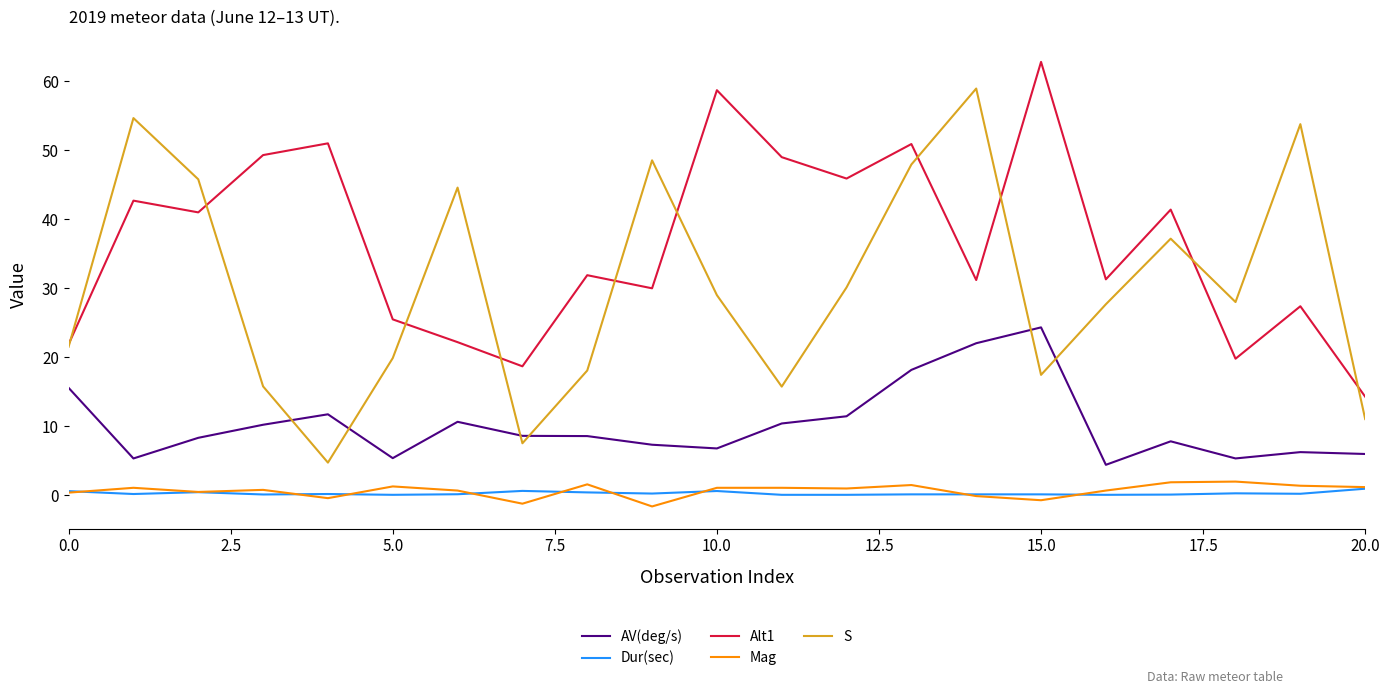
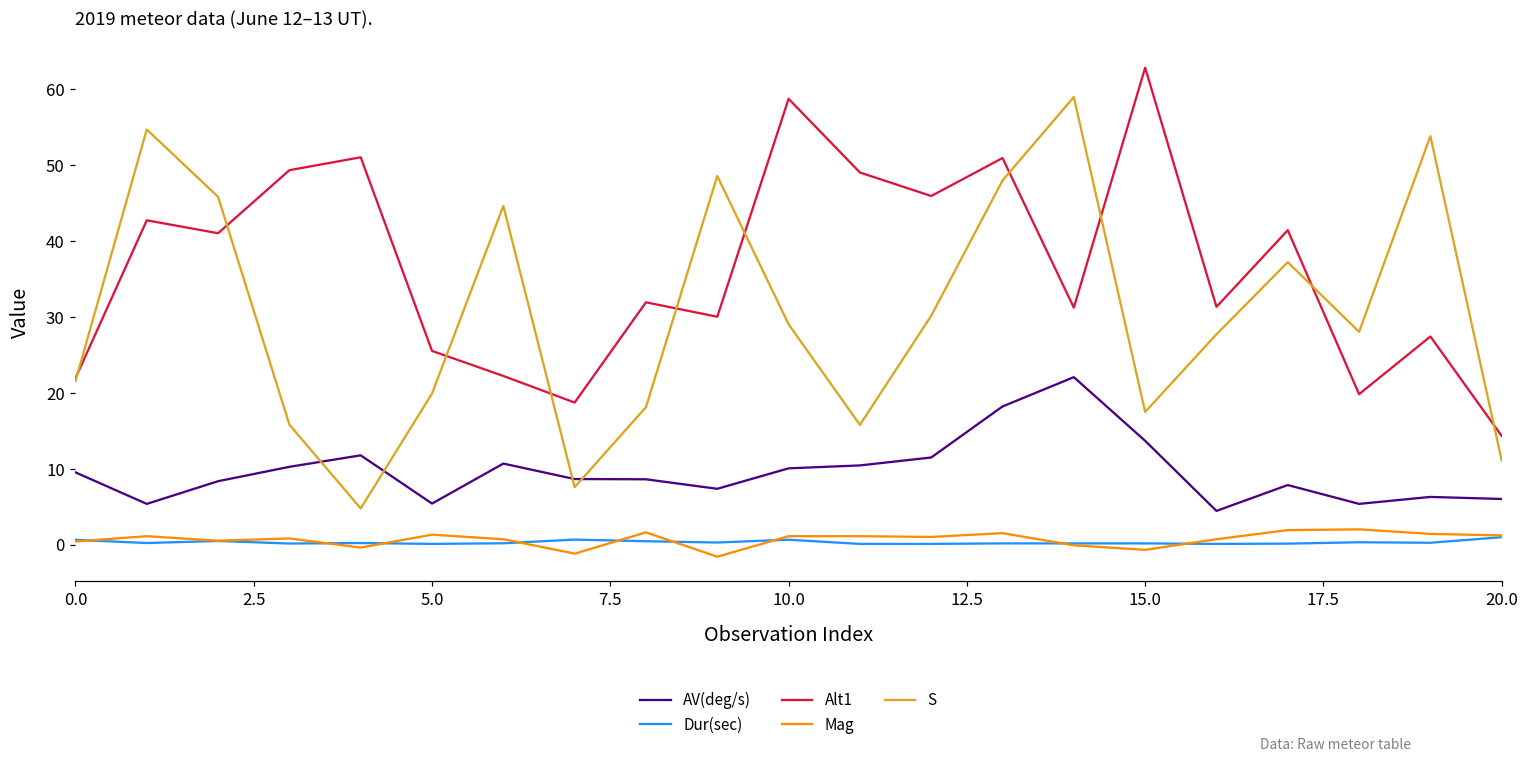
AV(deg/s), 0.0: 16 -> 10
AV(deg/s), 10.0: 7 -> 10
AV(deg/s), 15.0: 24 -> 14
